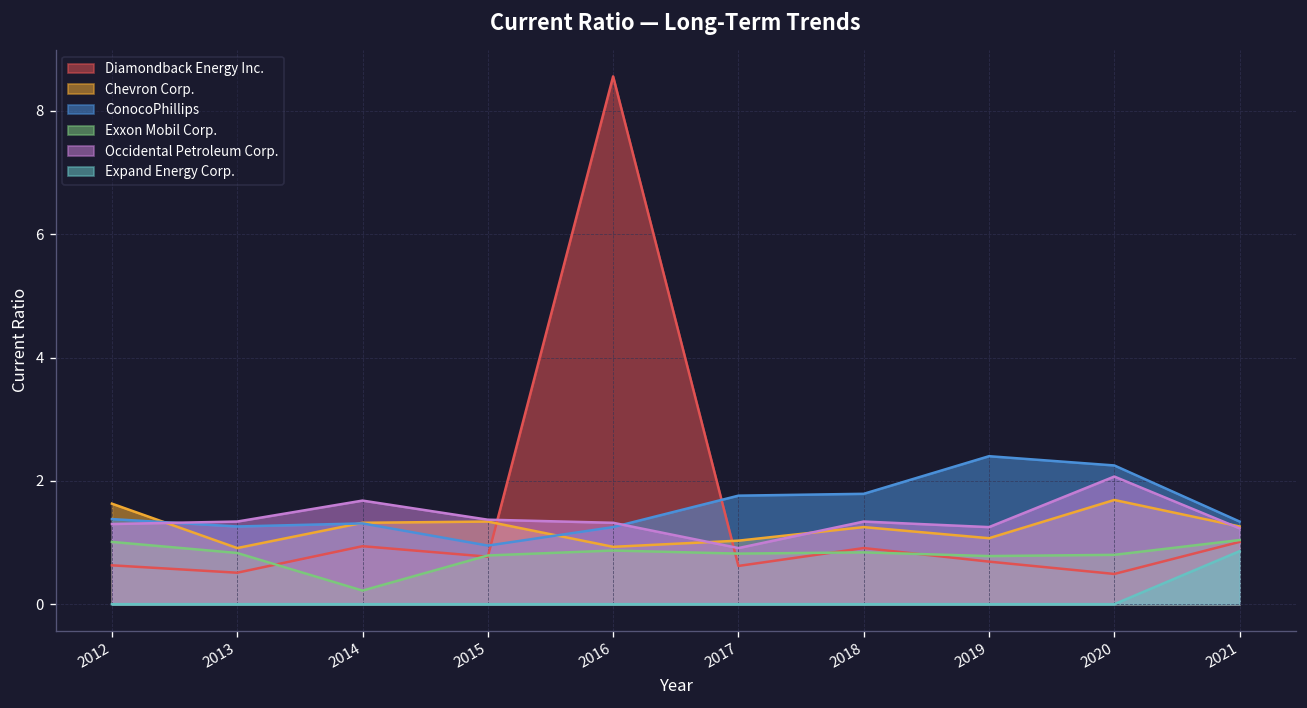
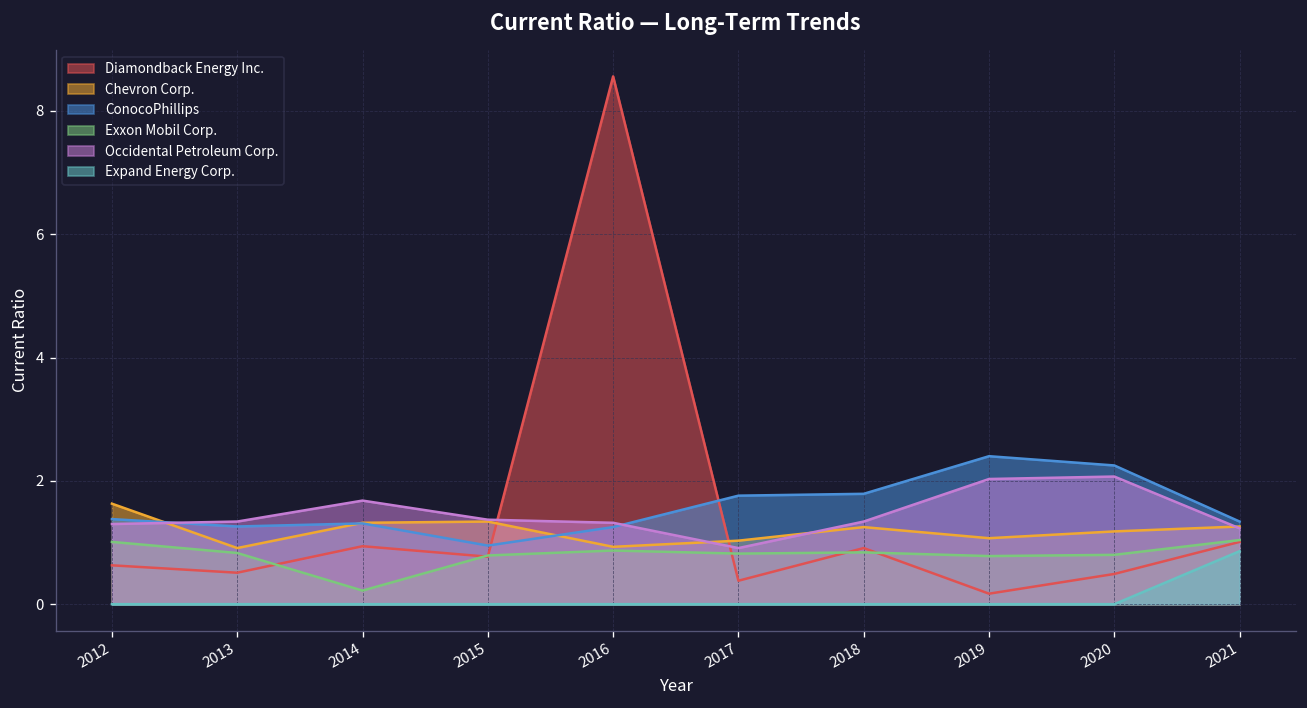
Diamondback Energy Inc., 2017: 0.6 -> 0.4
Diamondback Energy Inc., 2019: 0.7 -> 0.2
Occidental Petroleum Corp., 2019: 1.3 -> 2.0
Chevron Corp., 2020: 1.7 -> 1.2
